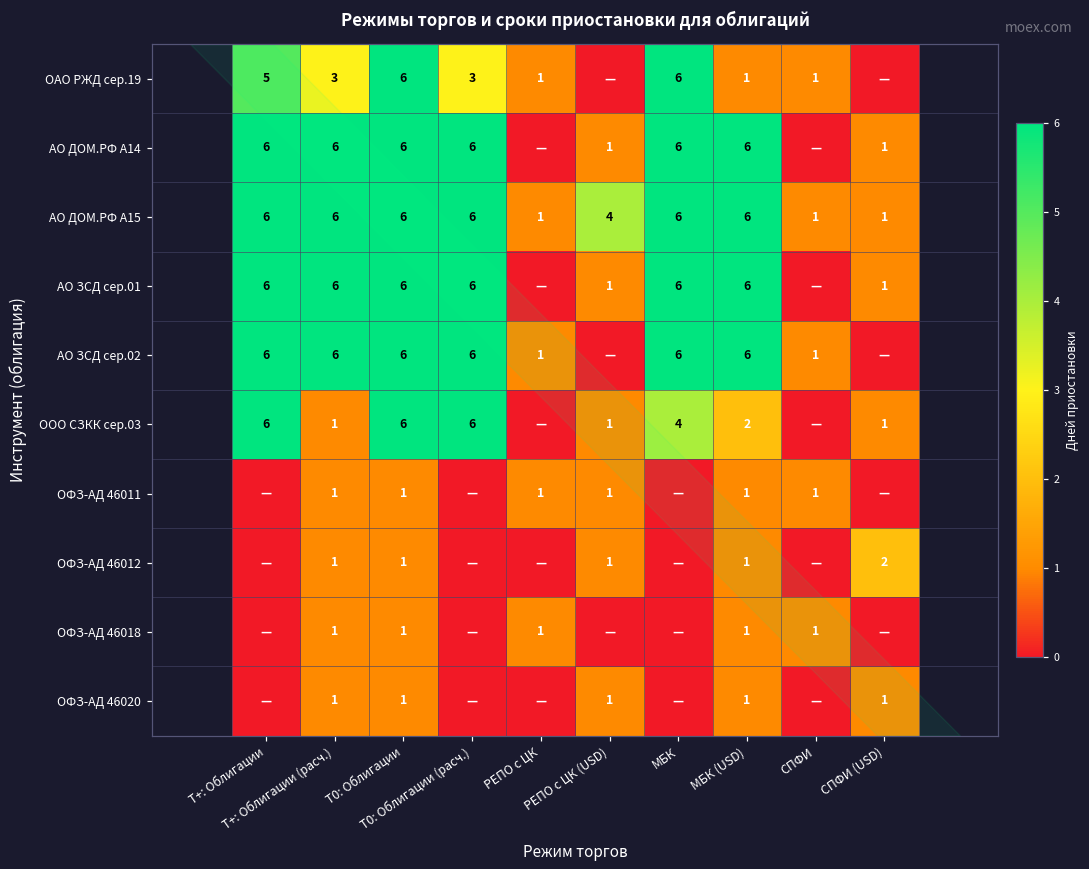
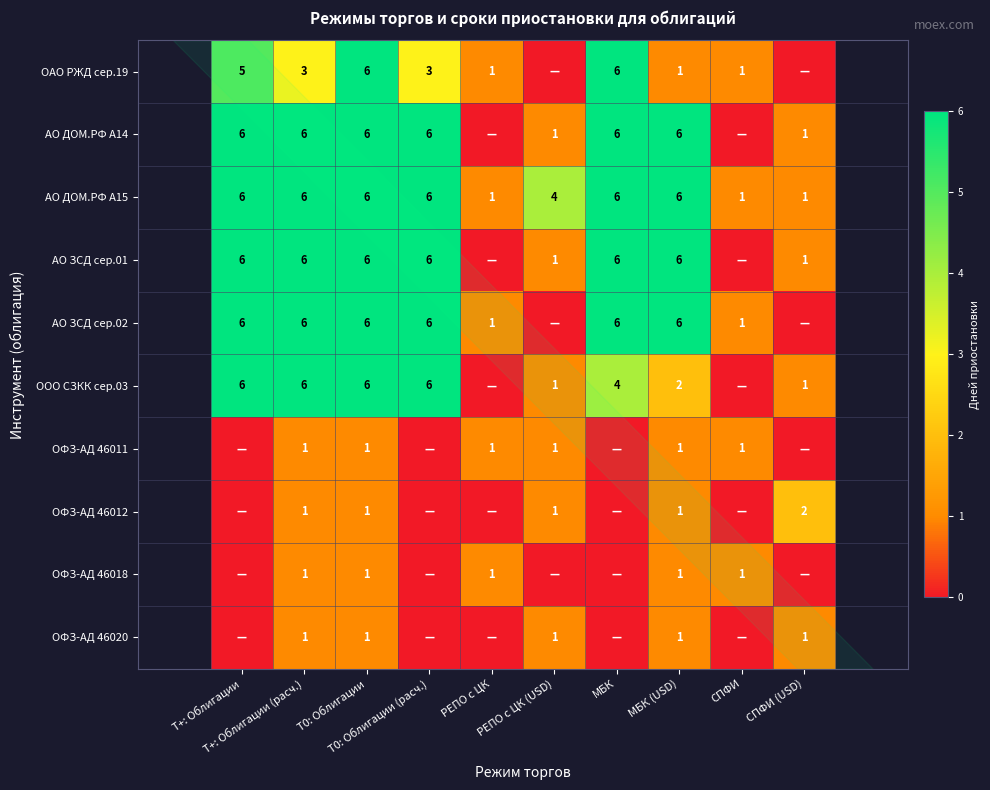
ООО СЗКК сер.03, Т+: Облигации (расч.): 1 -> 6
